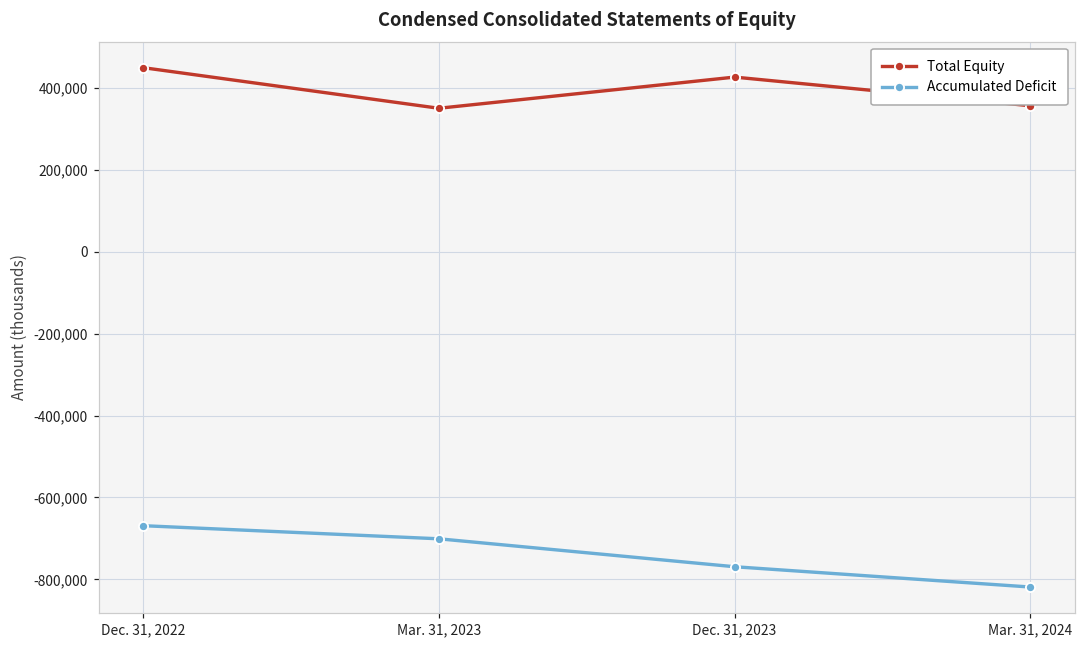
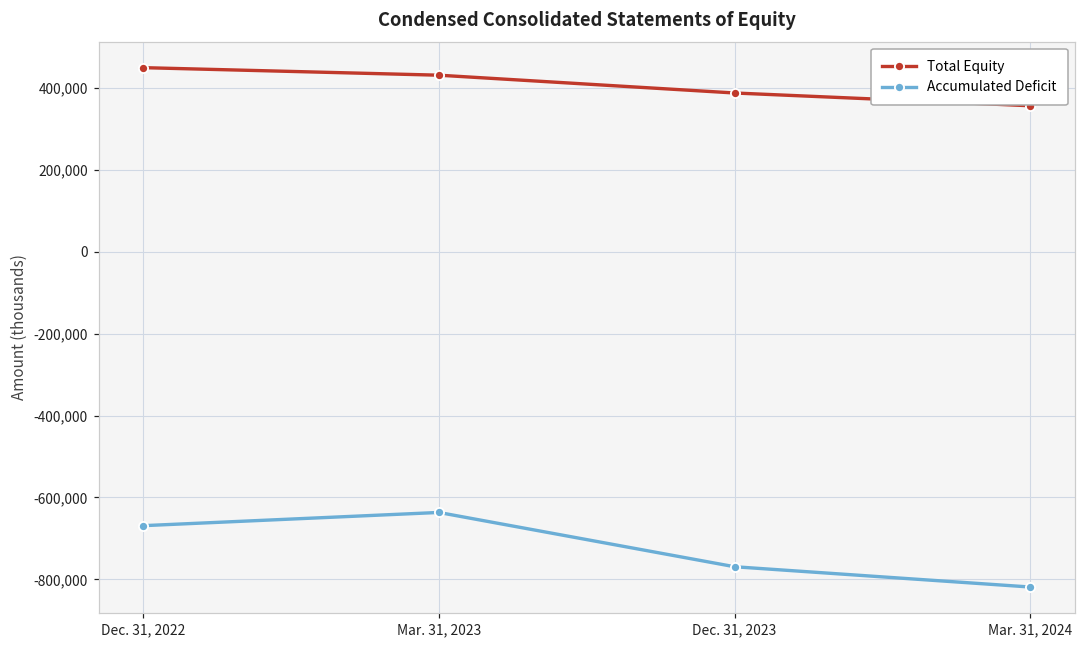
Total Equity, Mar. 31, 2023: 350,000 -> 430,000
Accumulated Deficit, Mar. 31, 2023: -700,000 -> -640,000
Total Equity, Dec. 31, 2023: 430,000 -> 390,000
